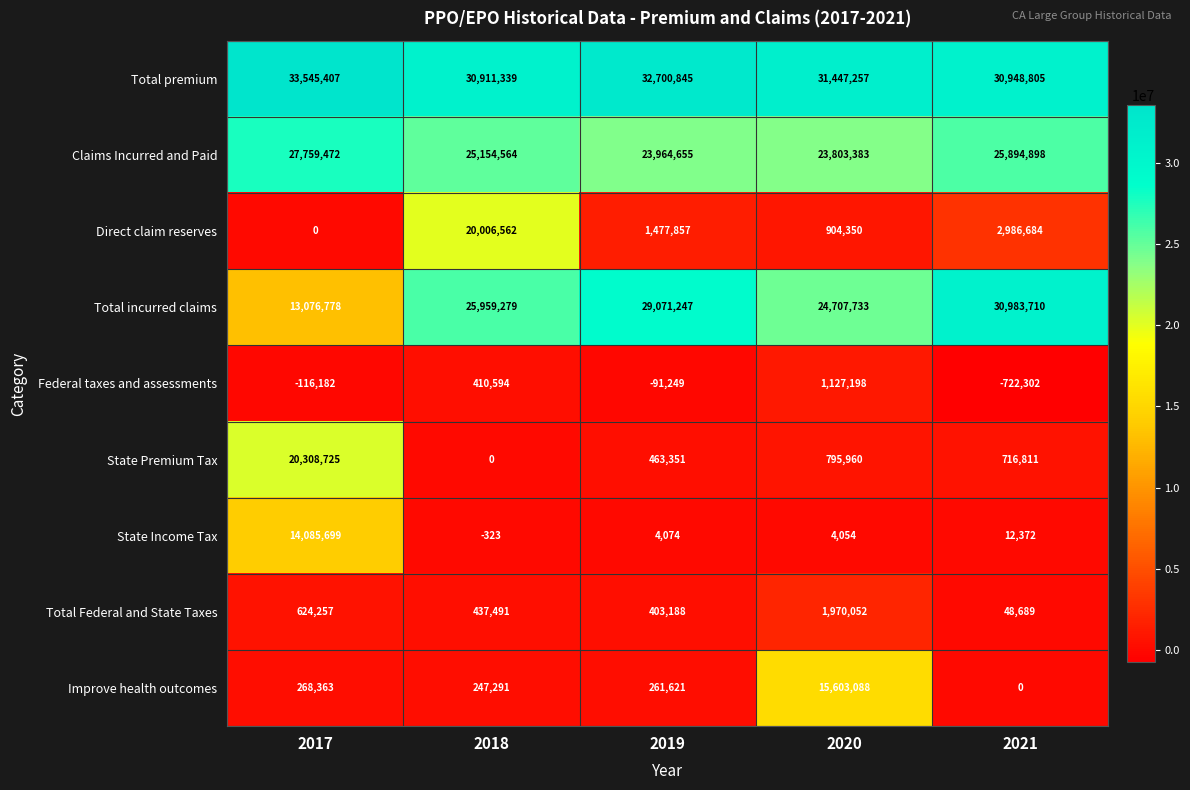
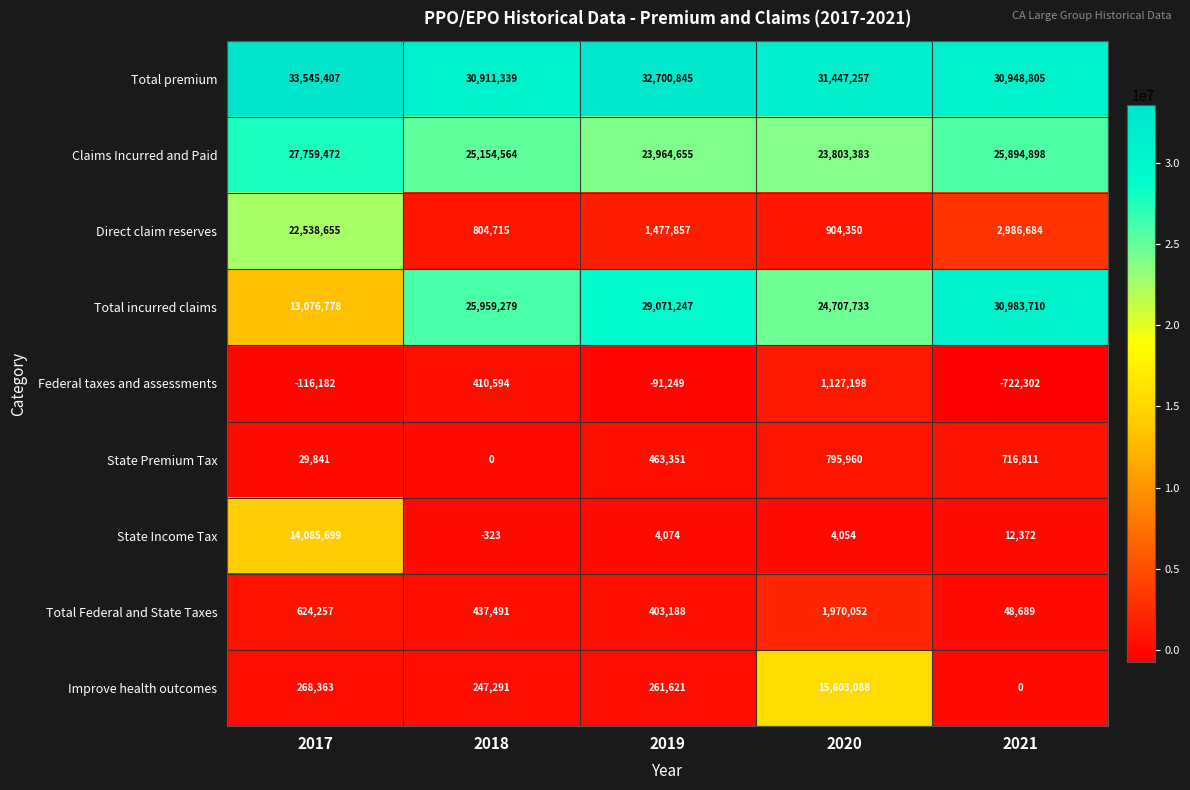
Direct claim reserves, 2017: 0 -> 22,538,655
Direct claim reserves, 2018: 20,006,562 -> 804,715
State Premium Tax, 2017: 20,308,725 -> 29,841
